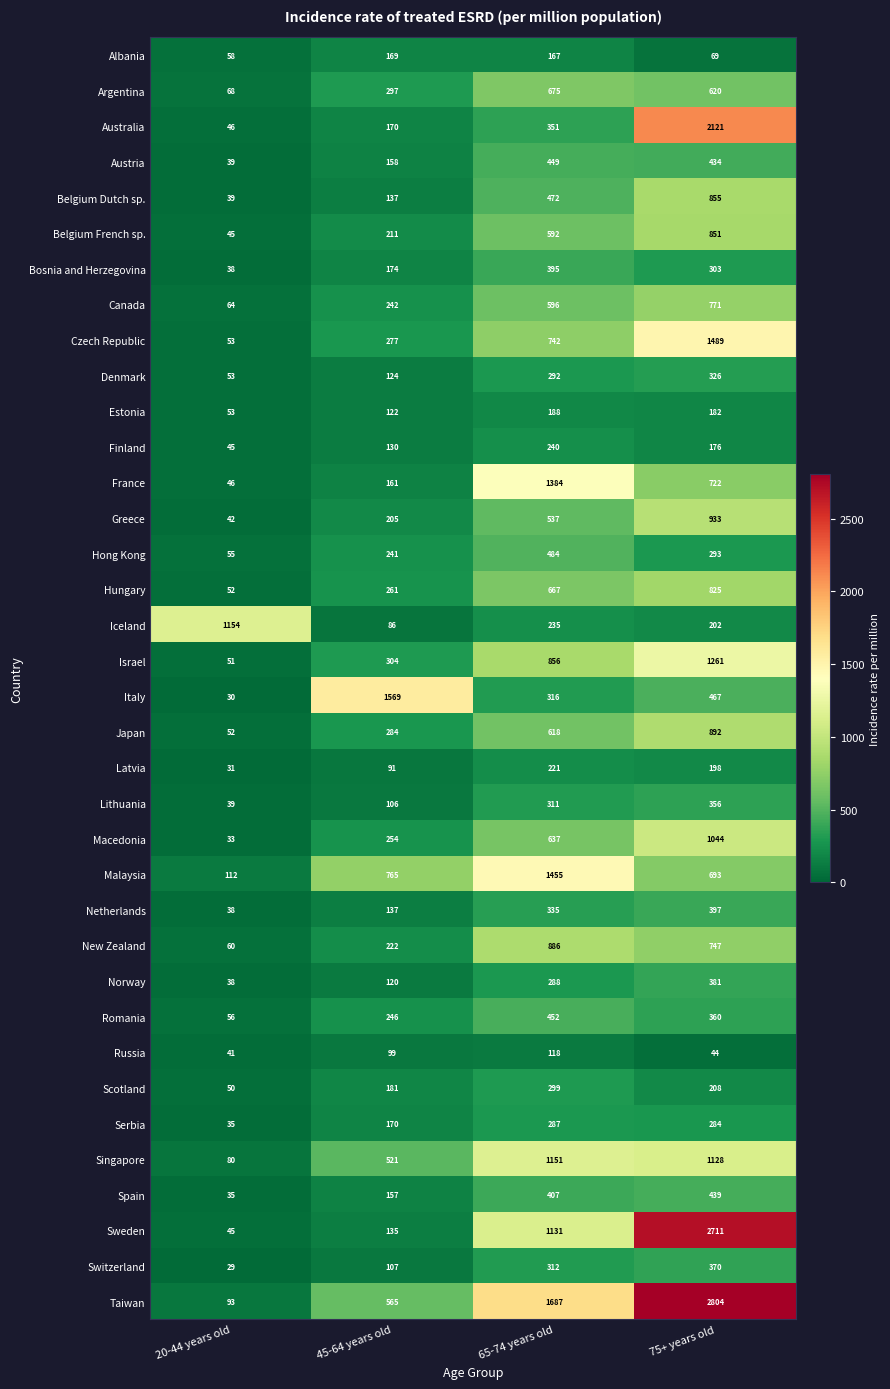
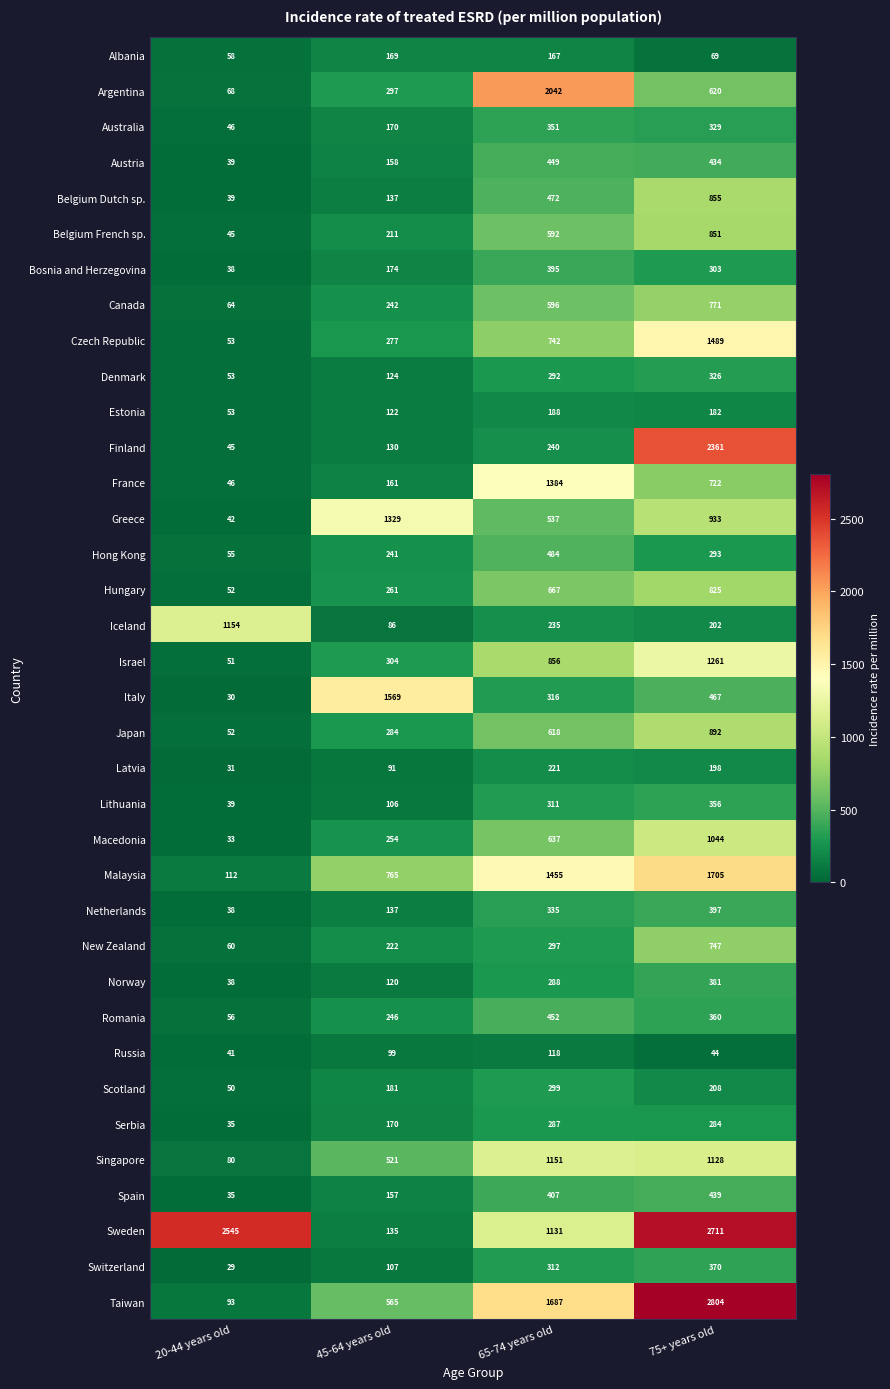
Argentina, 65-74 years old: 675 -> 2042
Australia, 75+ years old: 2121 -> 329
Finland, 75+ years old: 176 -> 2361
Greece, 45-64 years old: 205 -> 1329
Malaysia, 75+ years old: 693 -> 1705
New Zealand, 65-74 years old: 886 -> 297
Sweden, 20-44 years old: 45 -> 2545
